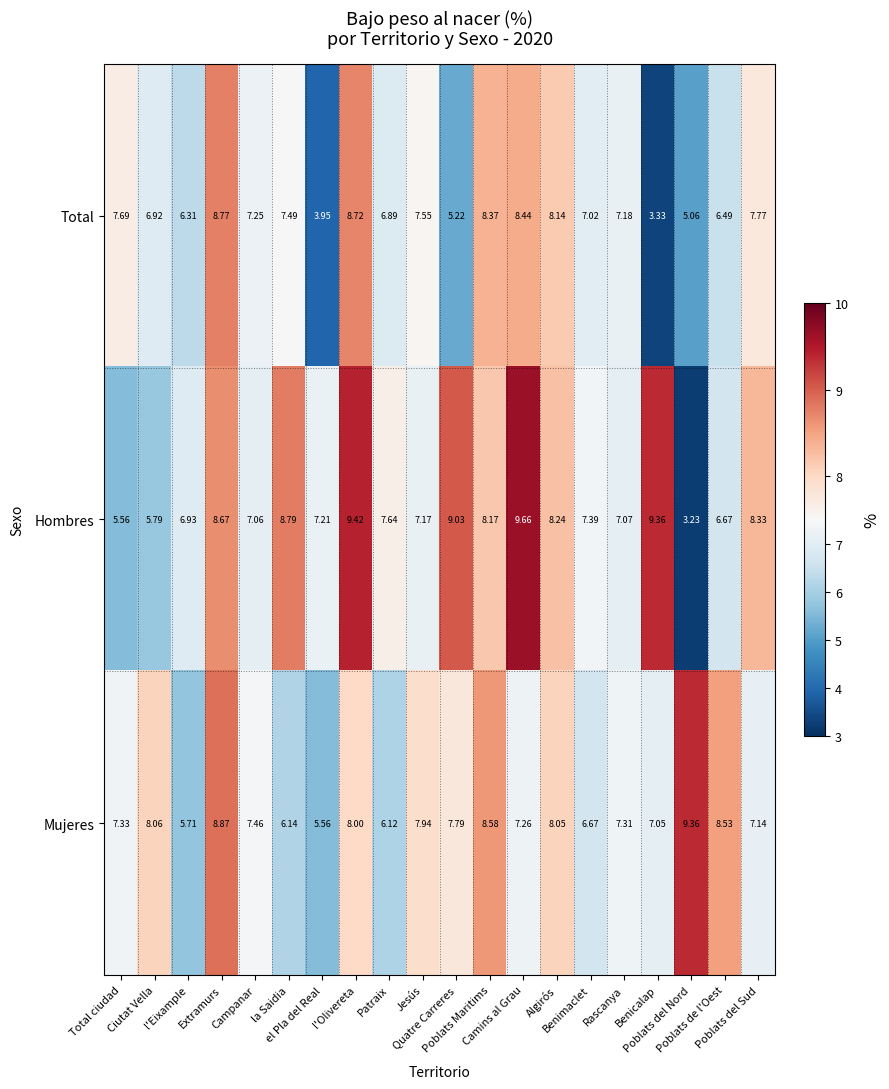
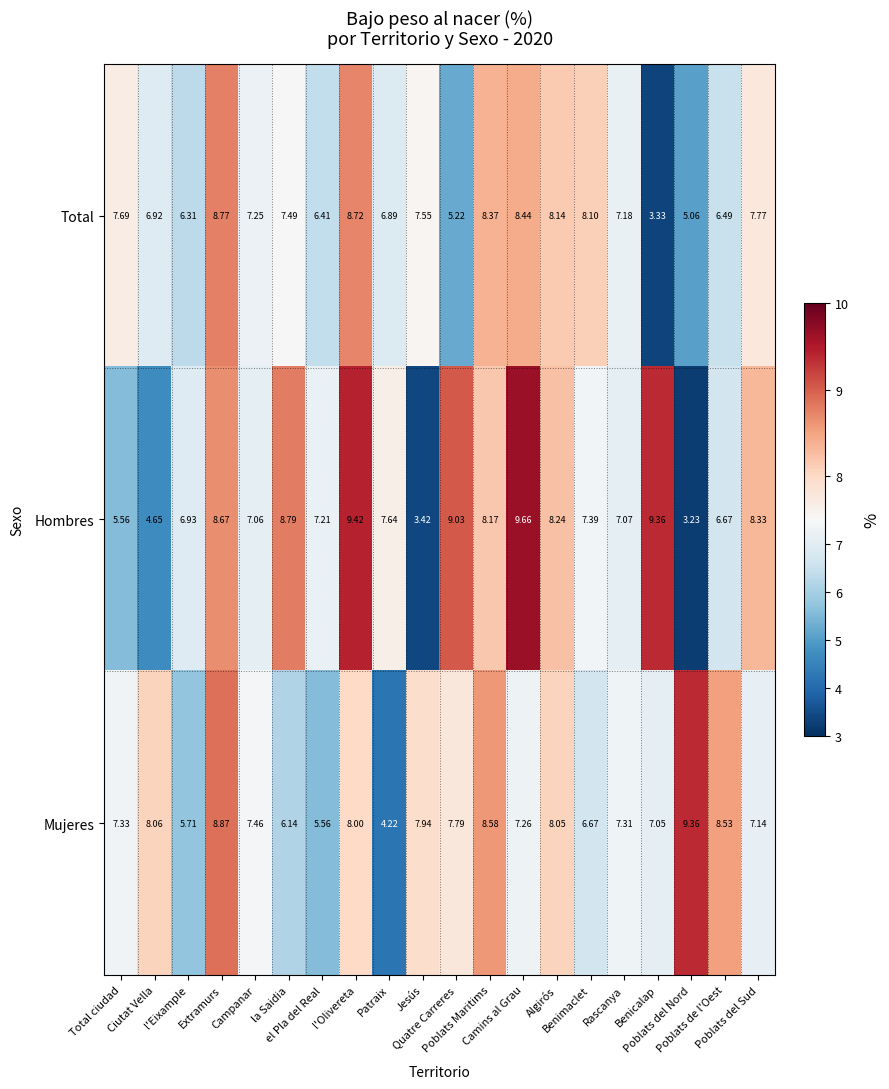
Total, el Pla del Real: 3.95 -> 6.41
Total, Benimaclet: 7.02 -> 8.10
Hombres, Ciutat Vella: 5.79 -> 4.65
Hombres, Jesús: 7.17 -> 3.42
Mujeres, Patraix: 6.12 -> 4.22
